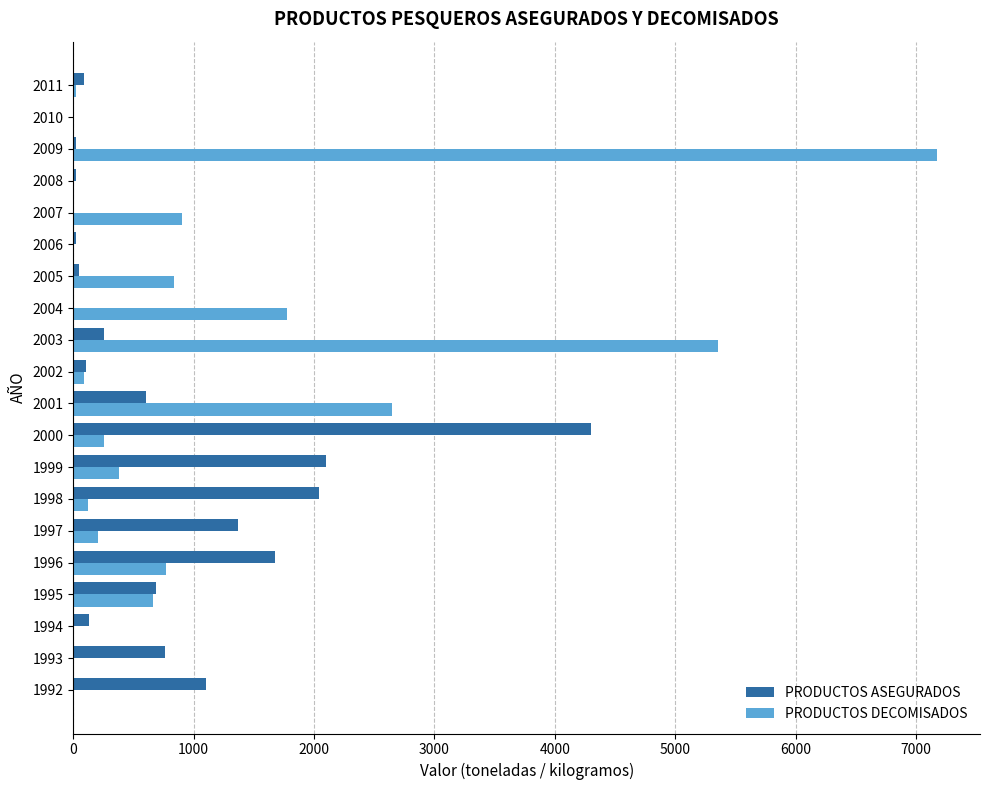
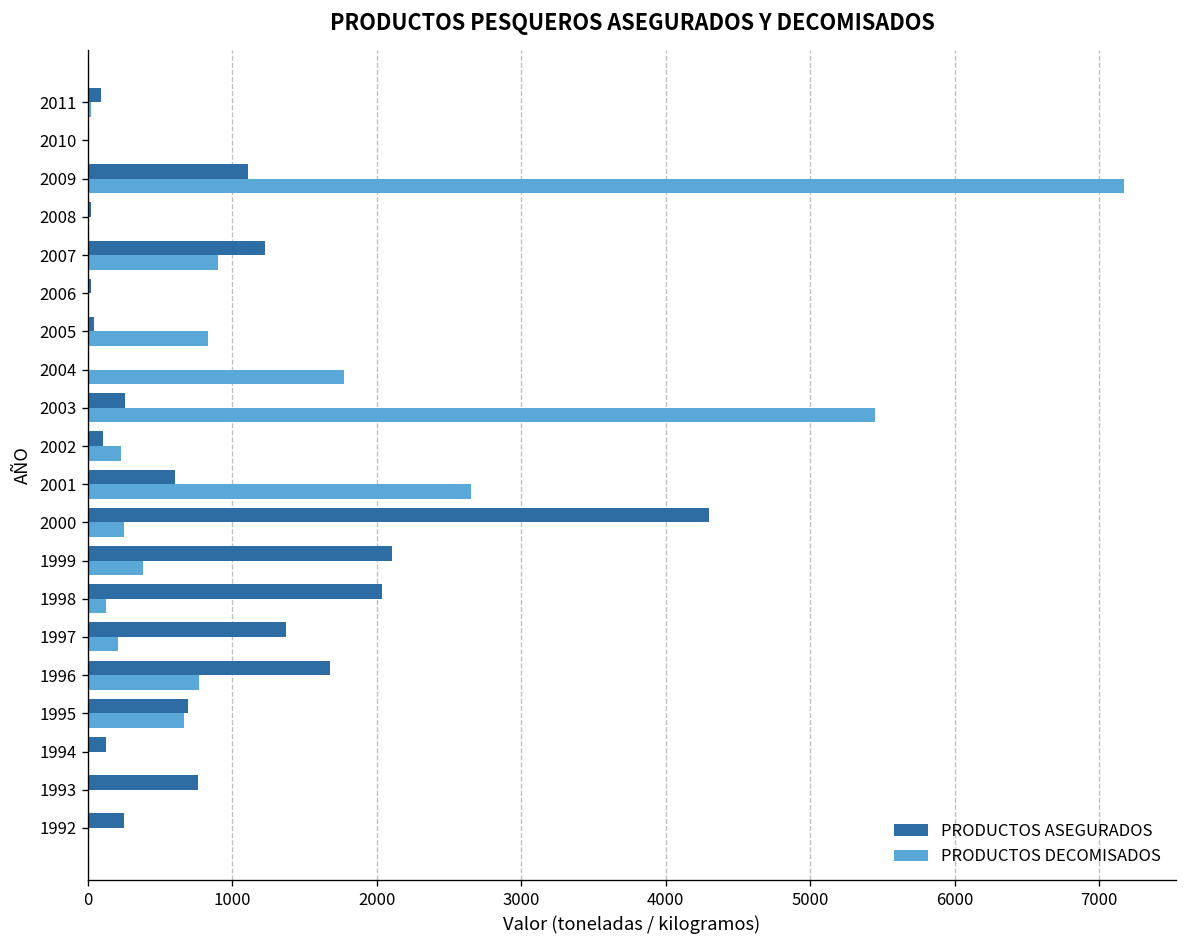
PRODUCTOS ASEGURADOS, 2009: 20 -> 1110
PRODUCTOS ASEGURADOS, 2007: 10 -> 1230
PRODUCTOS DECOMISADOS, 2003: 5360 -> 5450
PRODUCTOS DECOMISADOS, 2002: 90 -> 230
PRODUCTOS ASEGURADOS, 1992: 1100 -> 250
